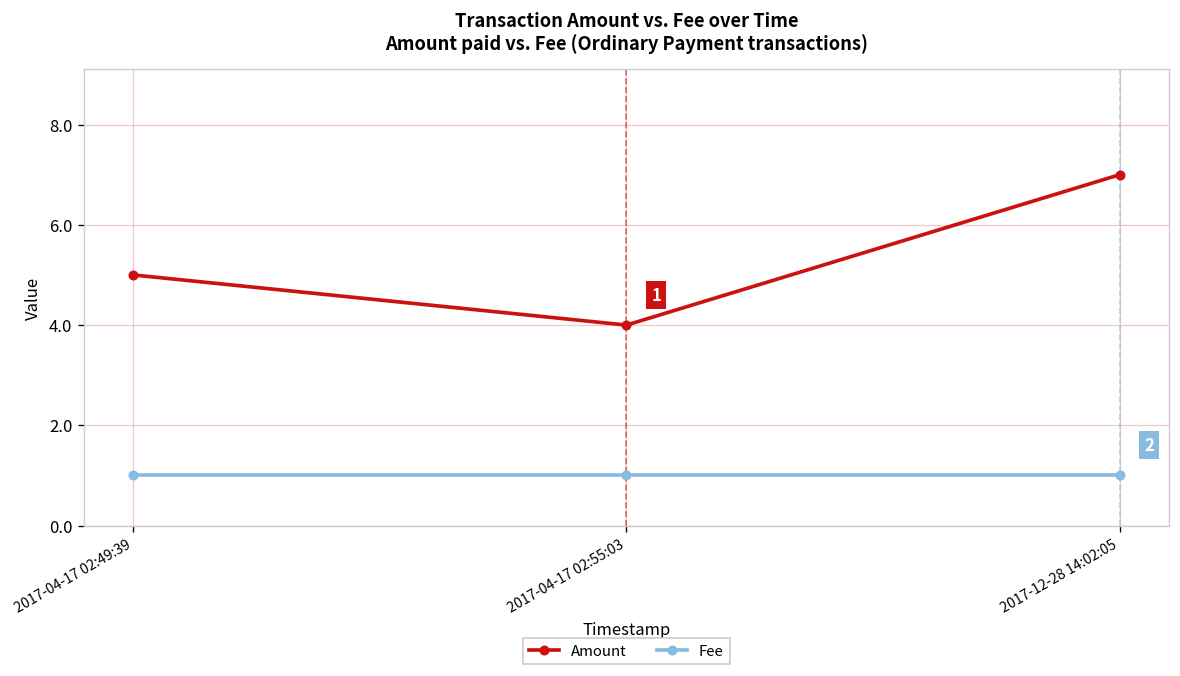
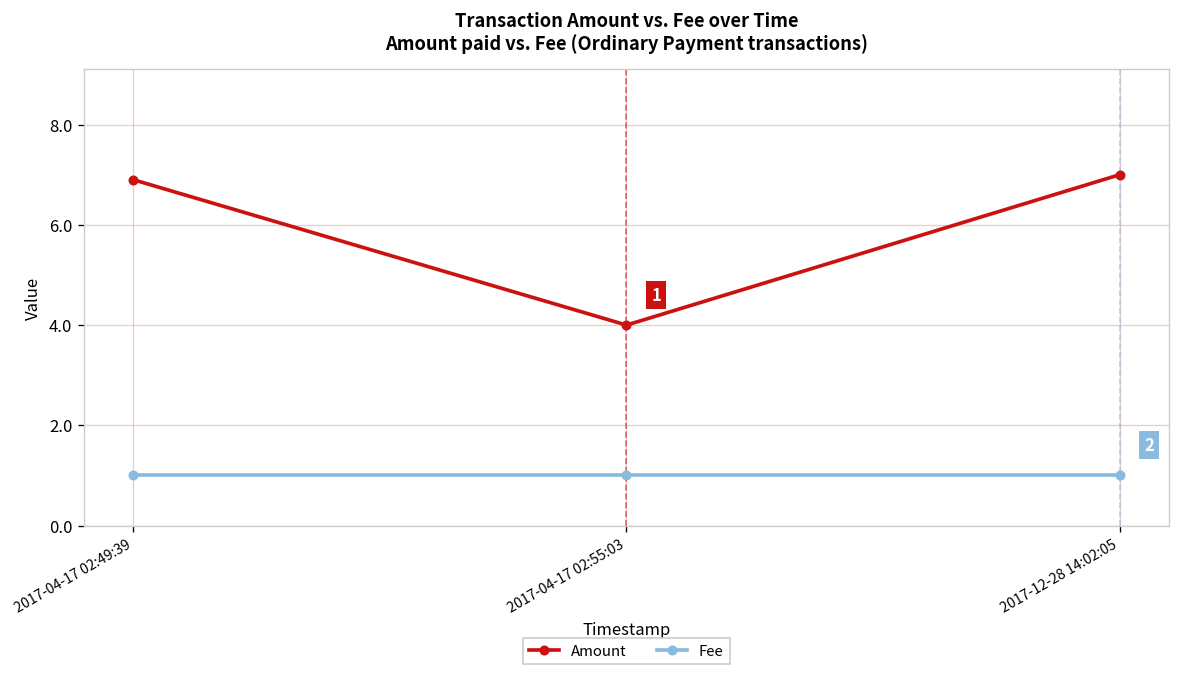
Amount, 2017-04-17 02:49:39: 5.0 -> 6.9
